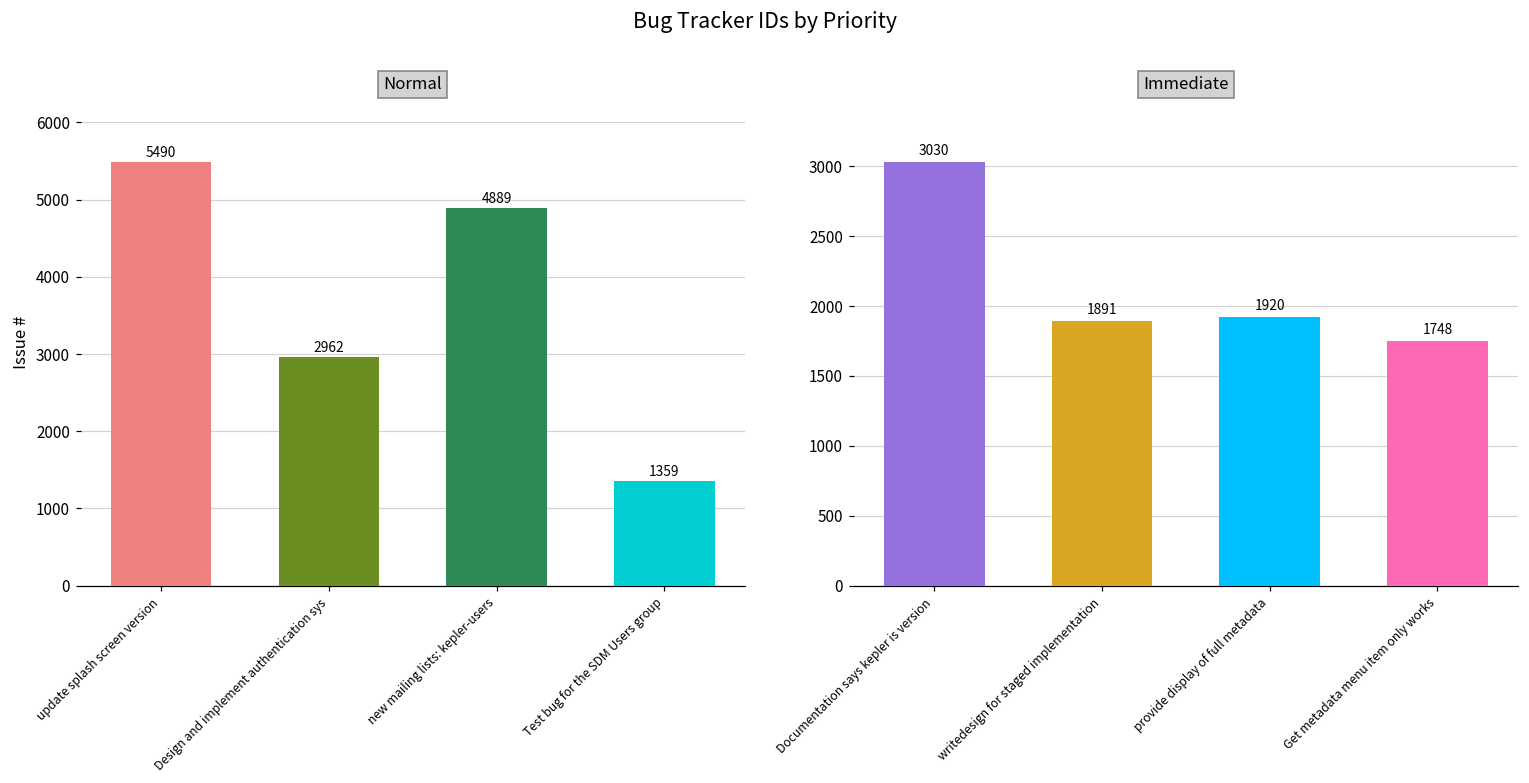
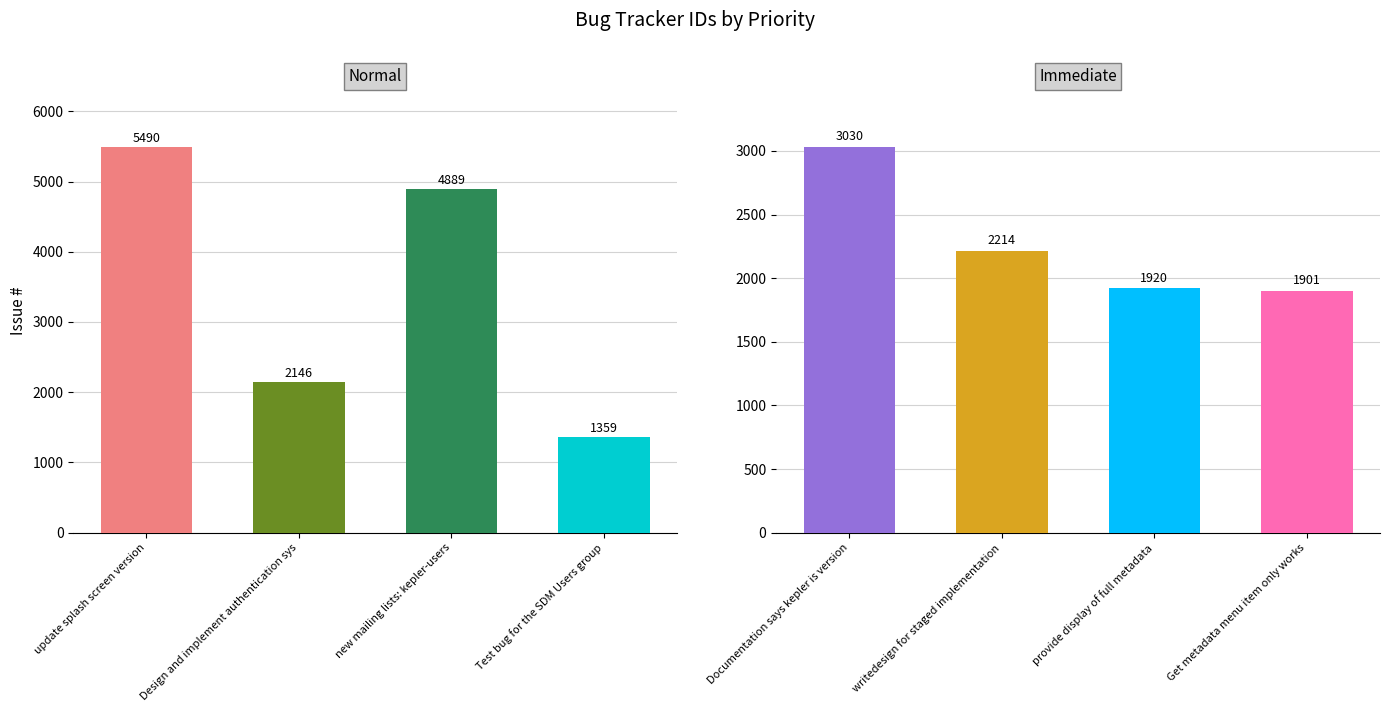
Normal, Design and implement authentication sys: 2962 -> 2146
Immediate, writedesign for staged implementation: 1891 -> 2214
Immediate, Get metadata menu item only works: 1748 -> 1901
